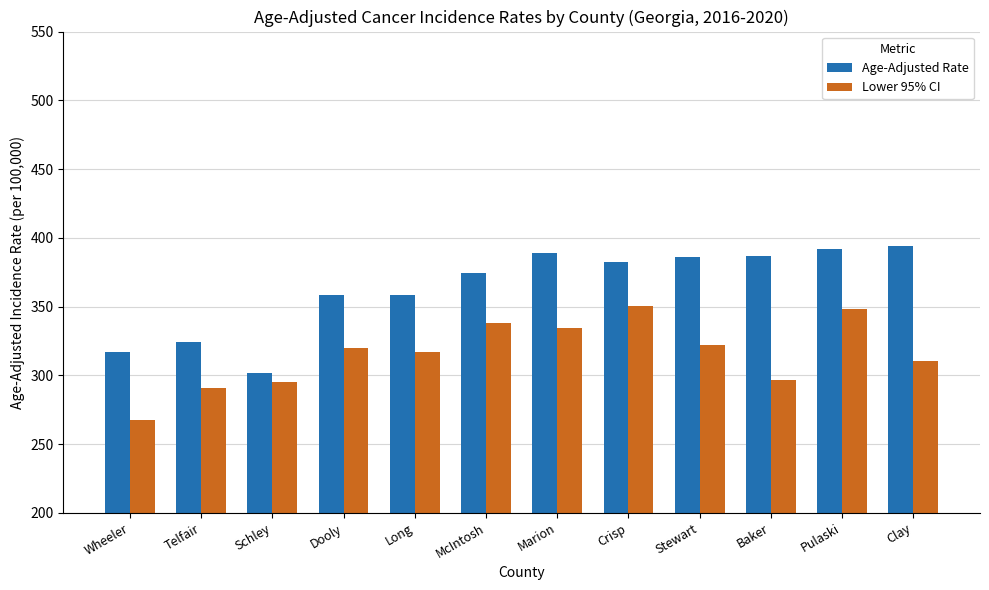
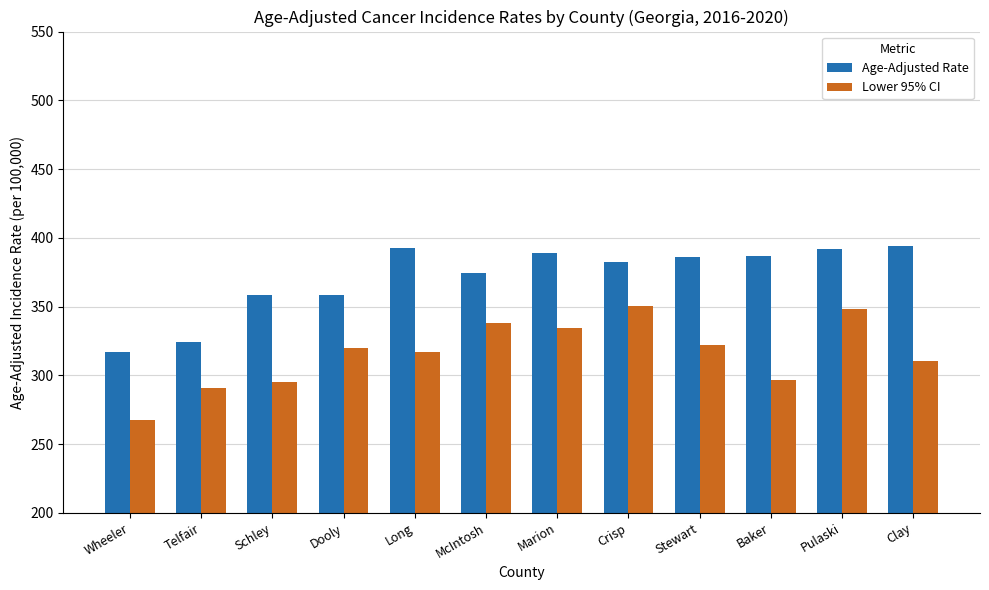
Age-Adjusted Rate, Schley: 302 -> 358
Age-Adjusted Rate, Long: 359 -> 393
